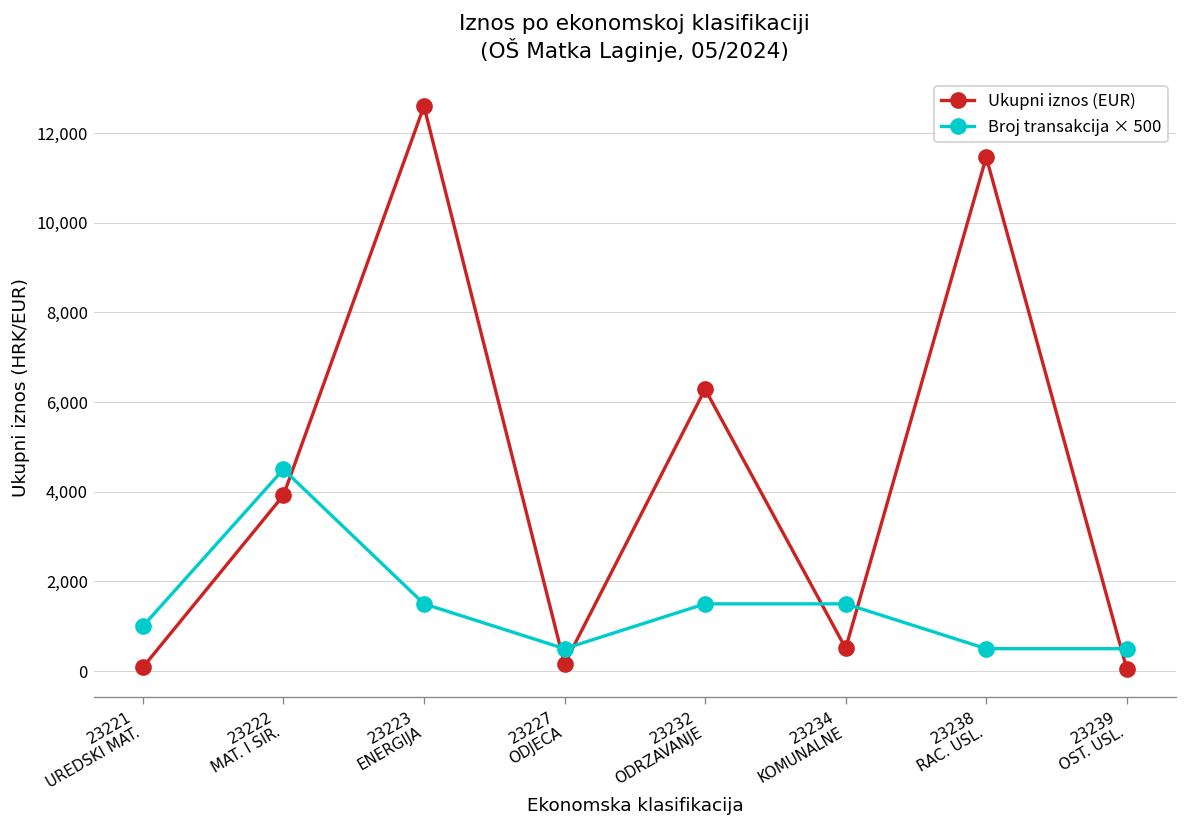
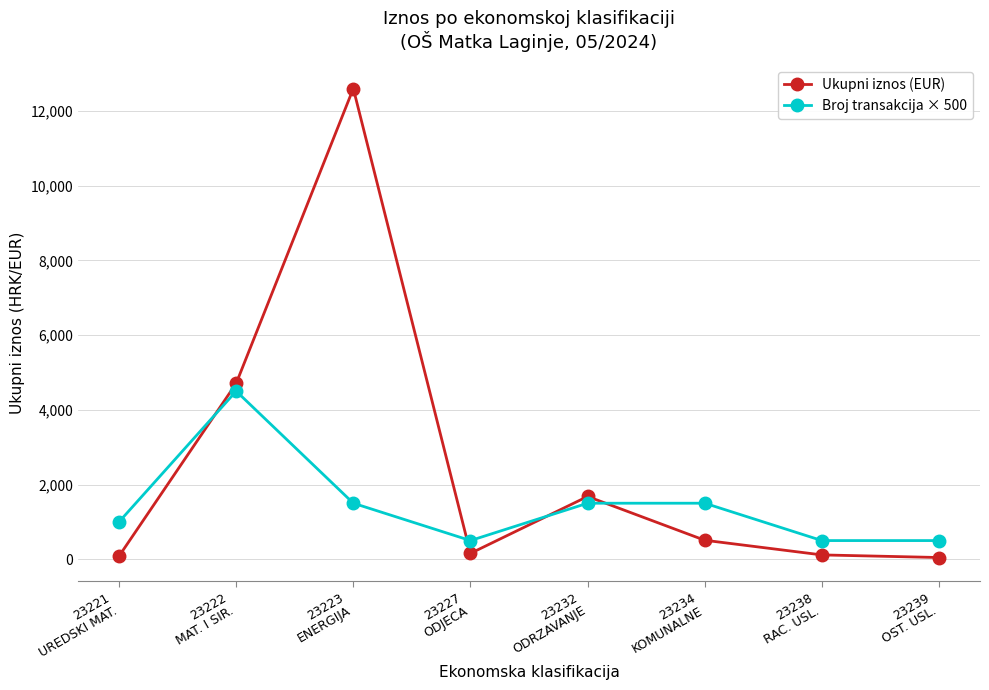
Ukupni iznos (EUR), 23222 MAT. I SIR.: 3,900 -> 4,700
Ukupni iznos (EUR), 23232 ODRZAVANJE: 6,300 -> 1,700
Ukupni iznos (EUR), 23238 RAC. USL.: 11,500 -> 100
